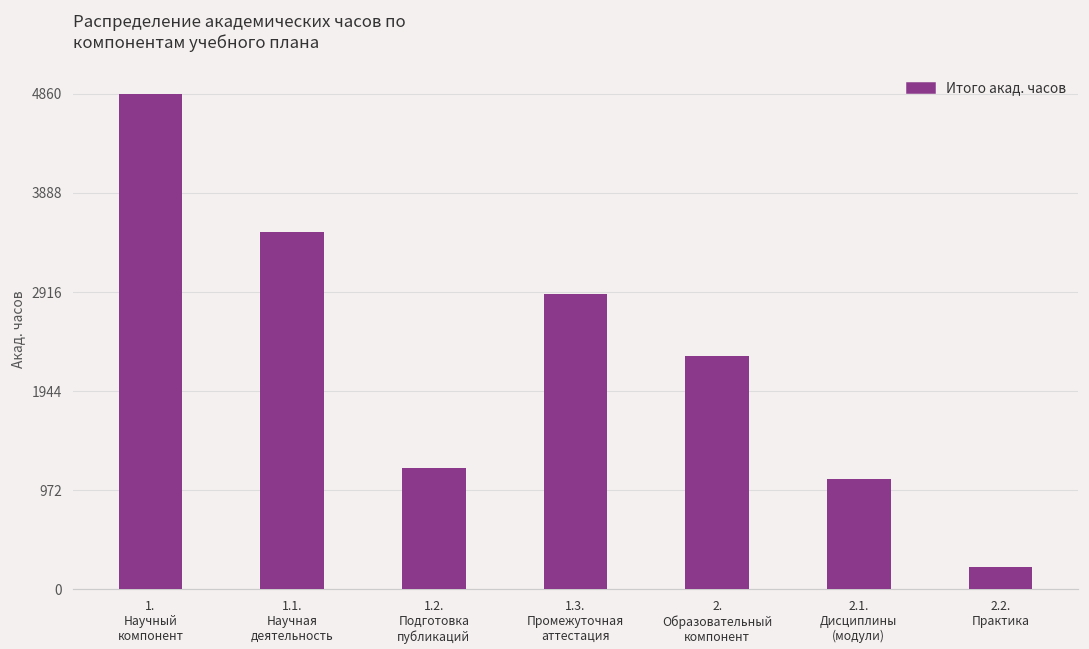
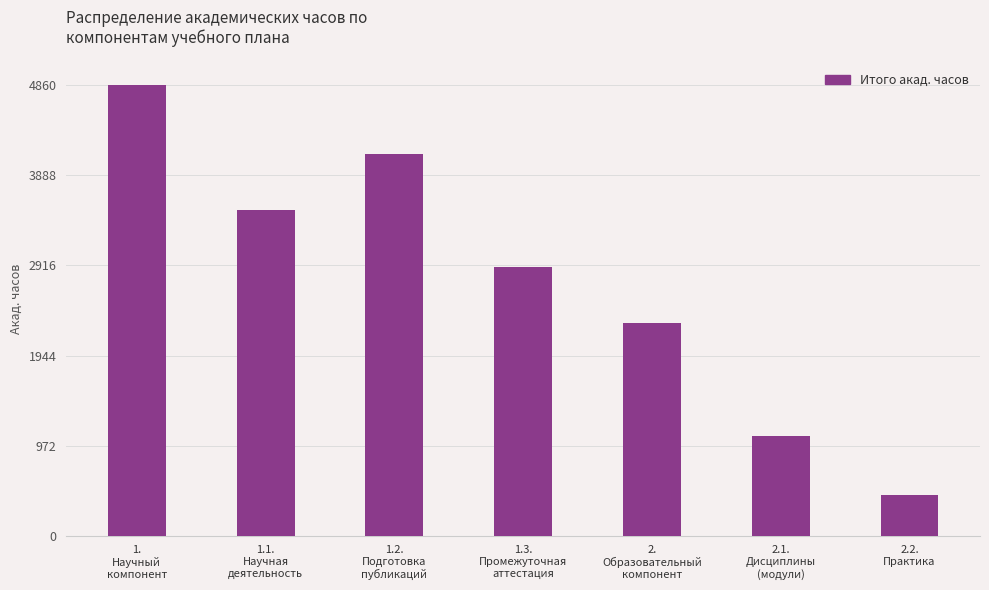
1.2. Подготовка публикаций: 1200 -> 4100
2.2. Практика: 200 -> 400
